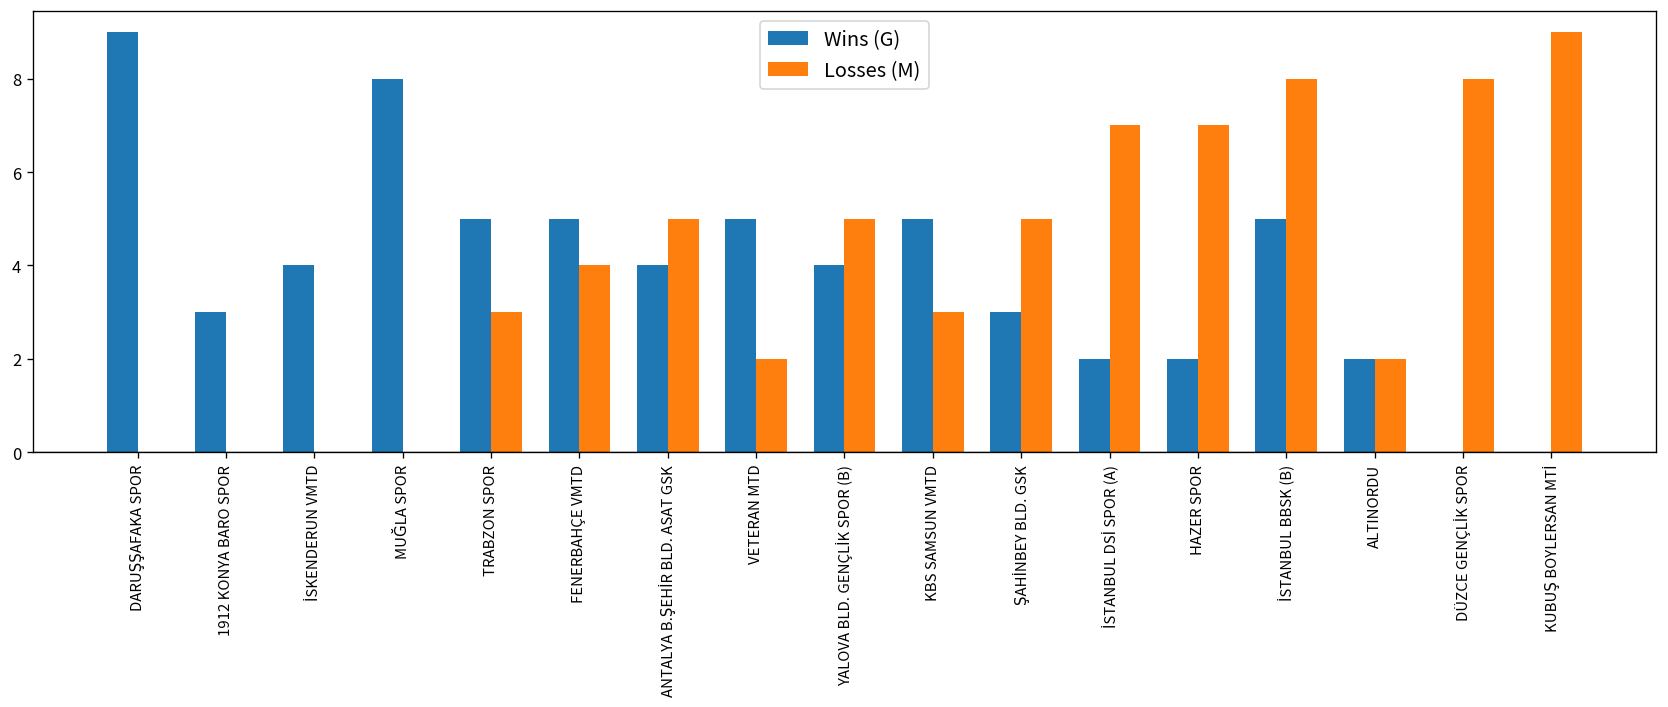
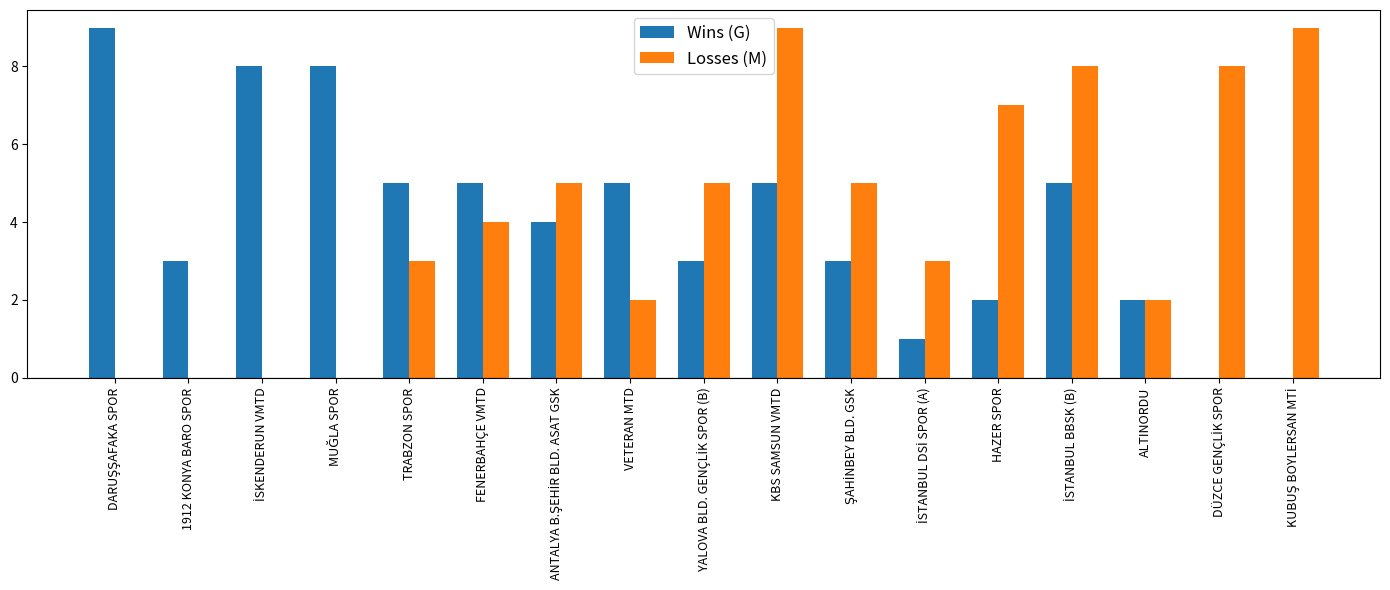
Wins (G), İSKENDERUN VMTD: 4 -> 8
Wins (G), YALOVA BLD. GENÇLİK SPOR (B): 4 -> 3
Losses (M), KBS SAMSUN VMTD: 3 -> 9
Wins (G), İSTANBUL DSİ SPOR (A): 2 -> 1
Losses (M), İSTANBUL DSİ SPOR (A): 7 -> 3
